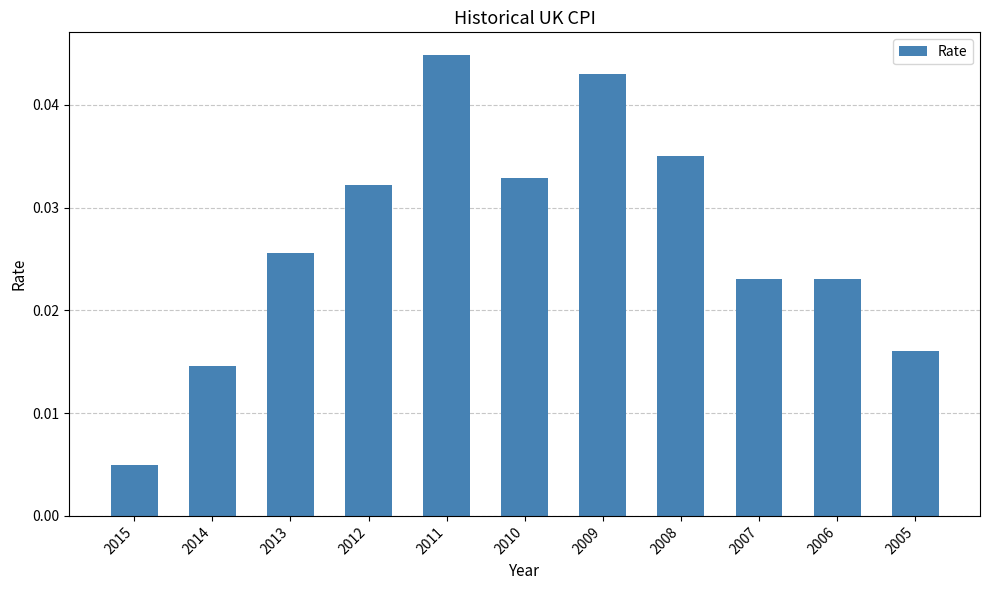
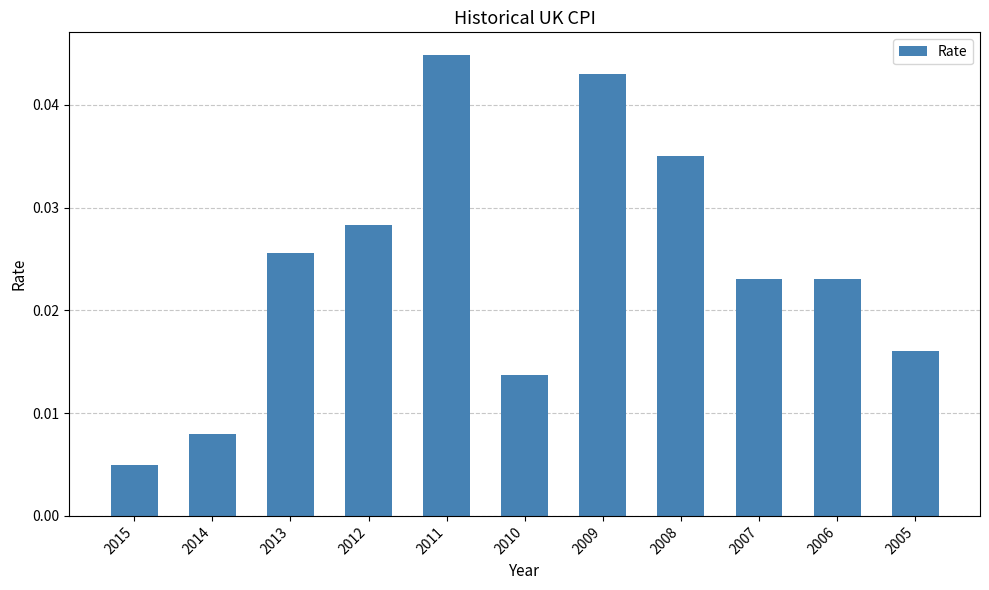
2014: 0.0146 -> 0.0080
2012: 0.0322 -> 0.0283
2010: 0.0329 -> 0.0137
